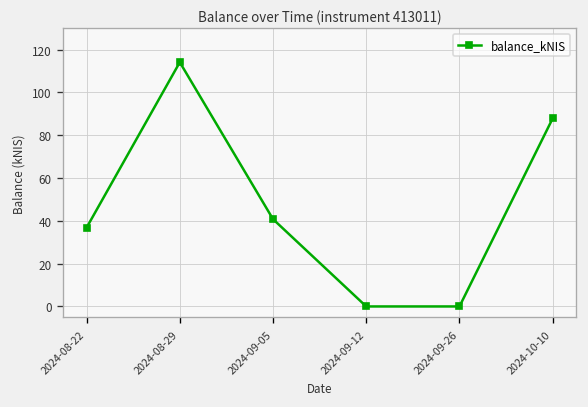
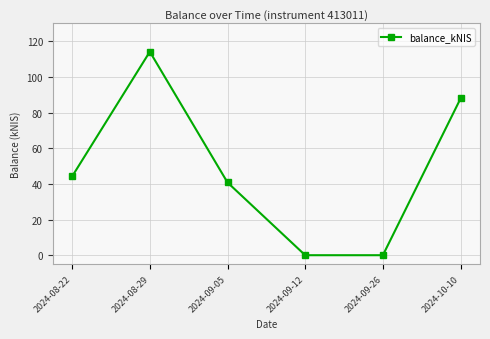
2024-08-22: 37 -> 44
